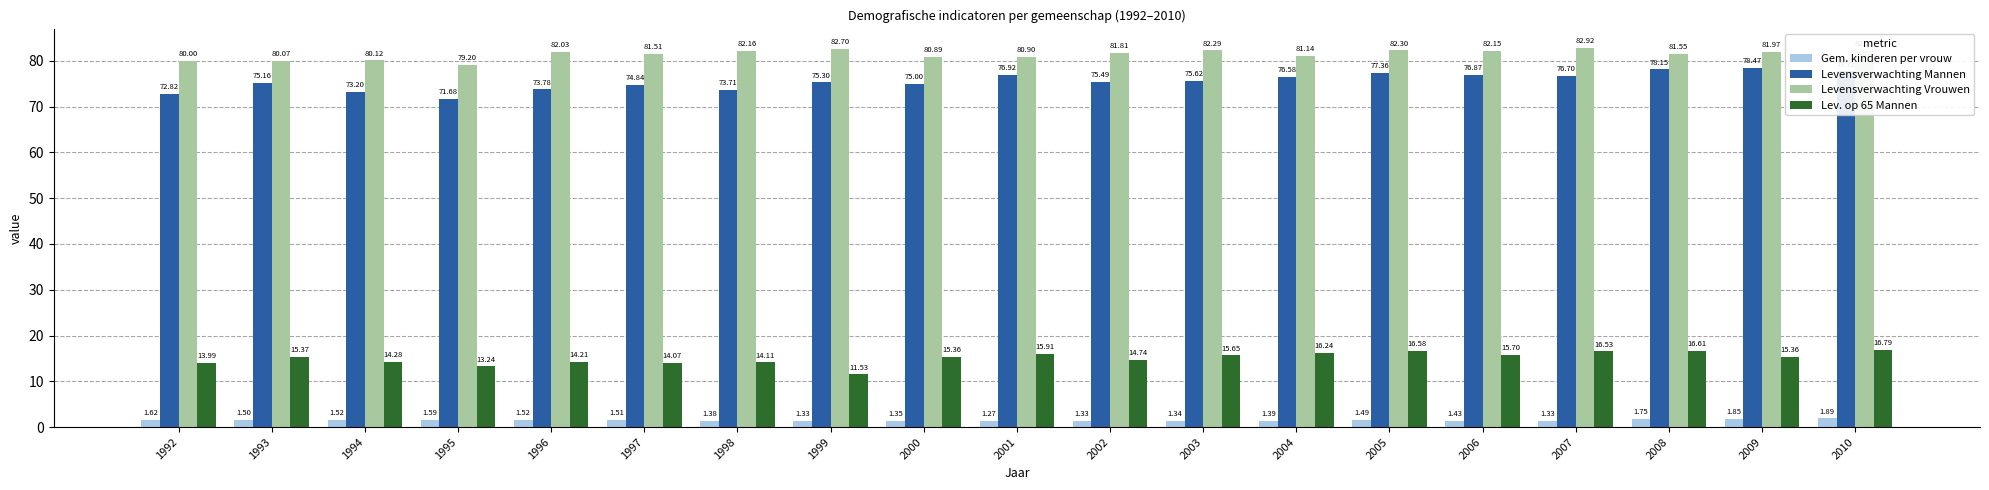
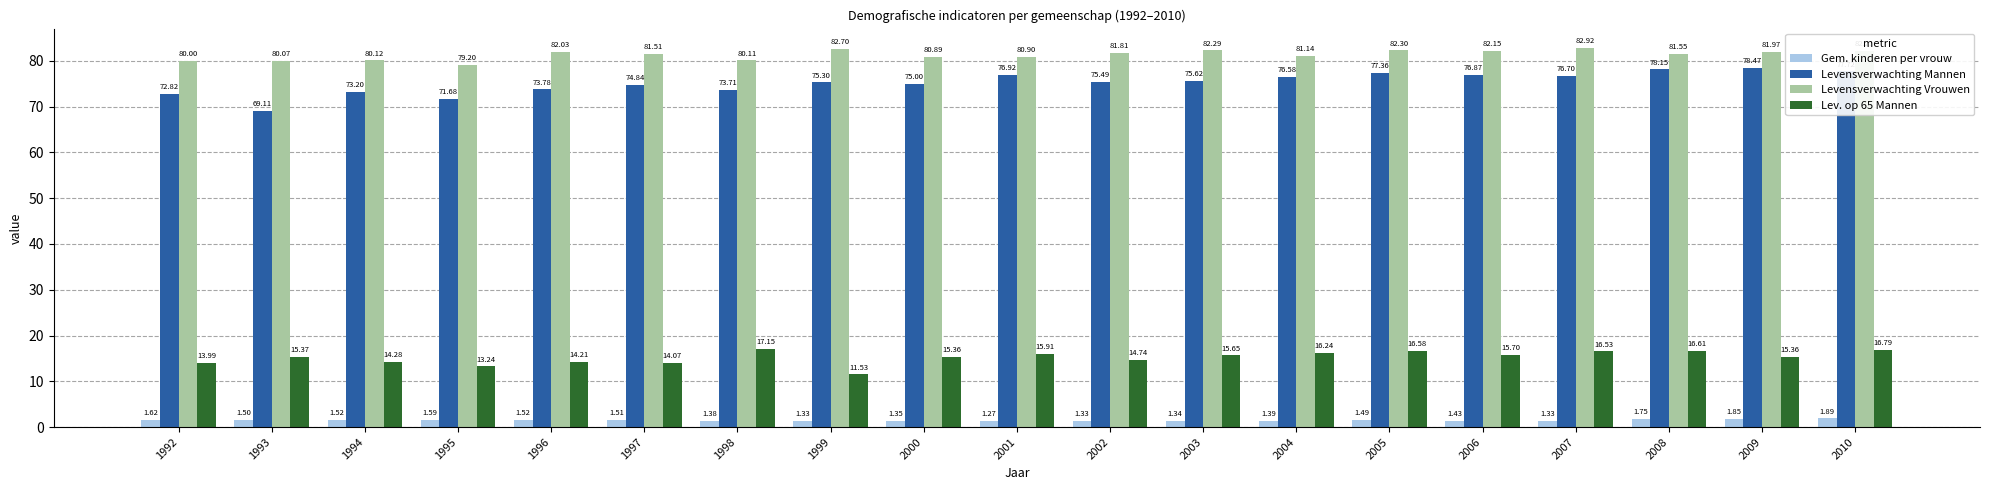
Levensverwachting Mannen, 1993: 75.16 -> 69.11
Levensverwachting Vrouwen, 1998: 82.16 -> 80.11
Lev. op 65 Mannen, 1998: 14.11 -> 17.15
